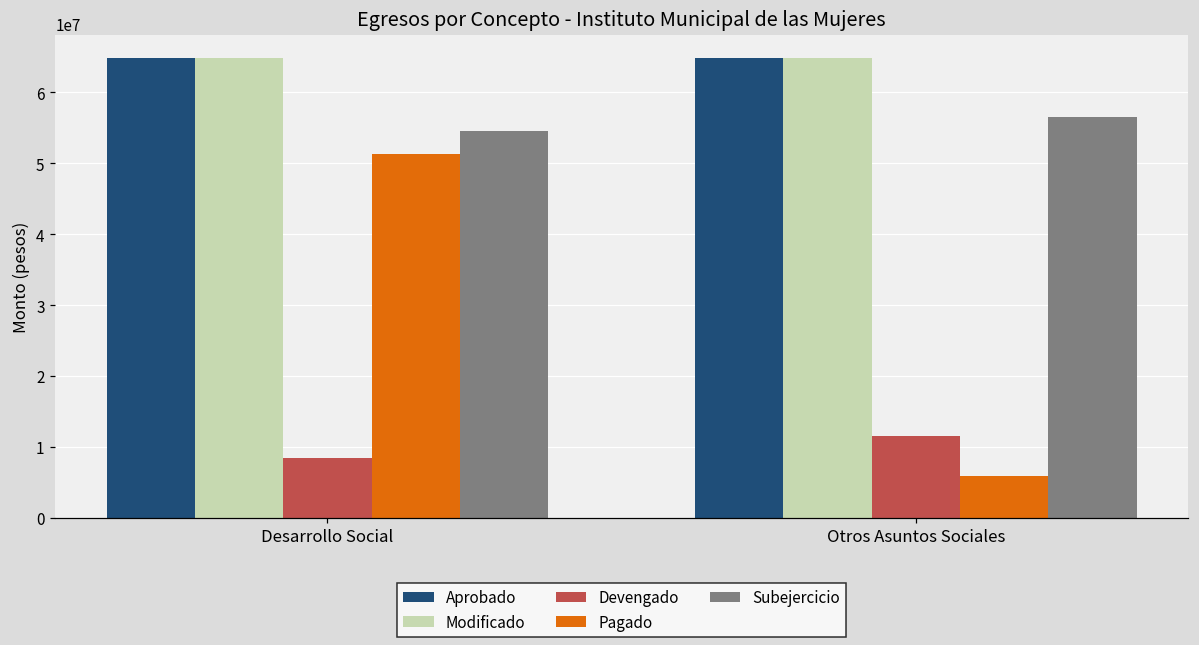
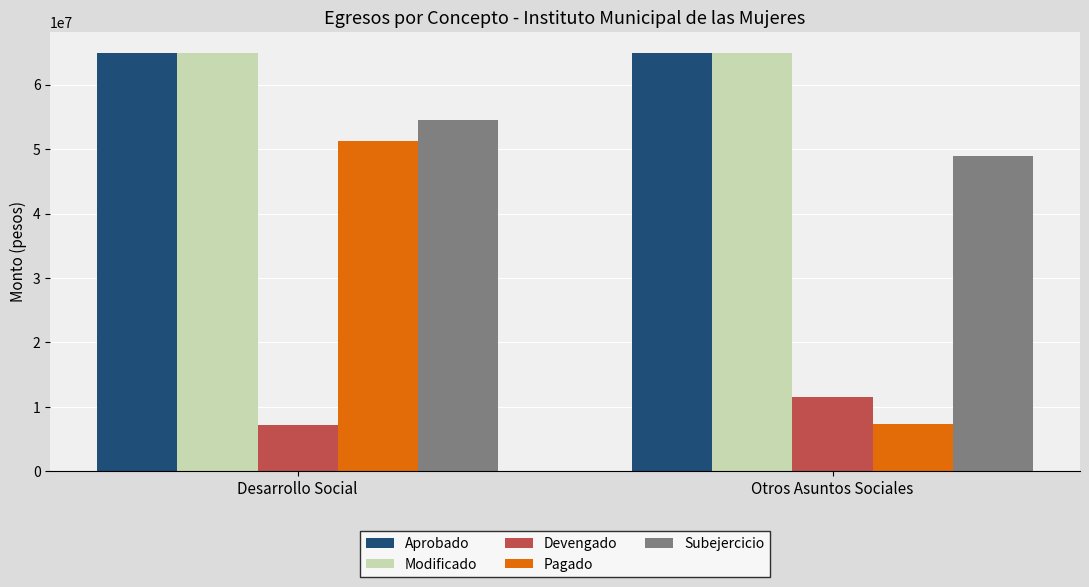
Devengado, Desarrollo Social: 8000000 -> 7000000
Pagado, Otros Asuntos Sociales: 6000000 -> 7000000
Subejercicio, Otros Asuntos Sociales: 57000000 -> 49000000
